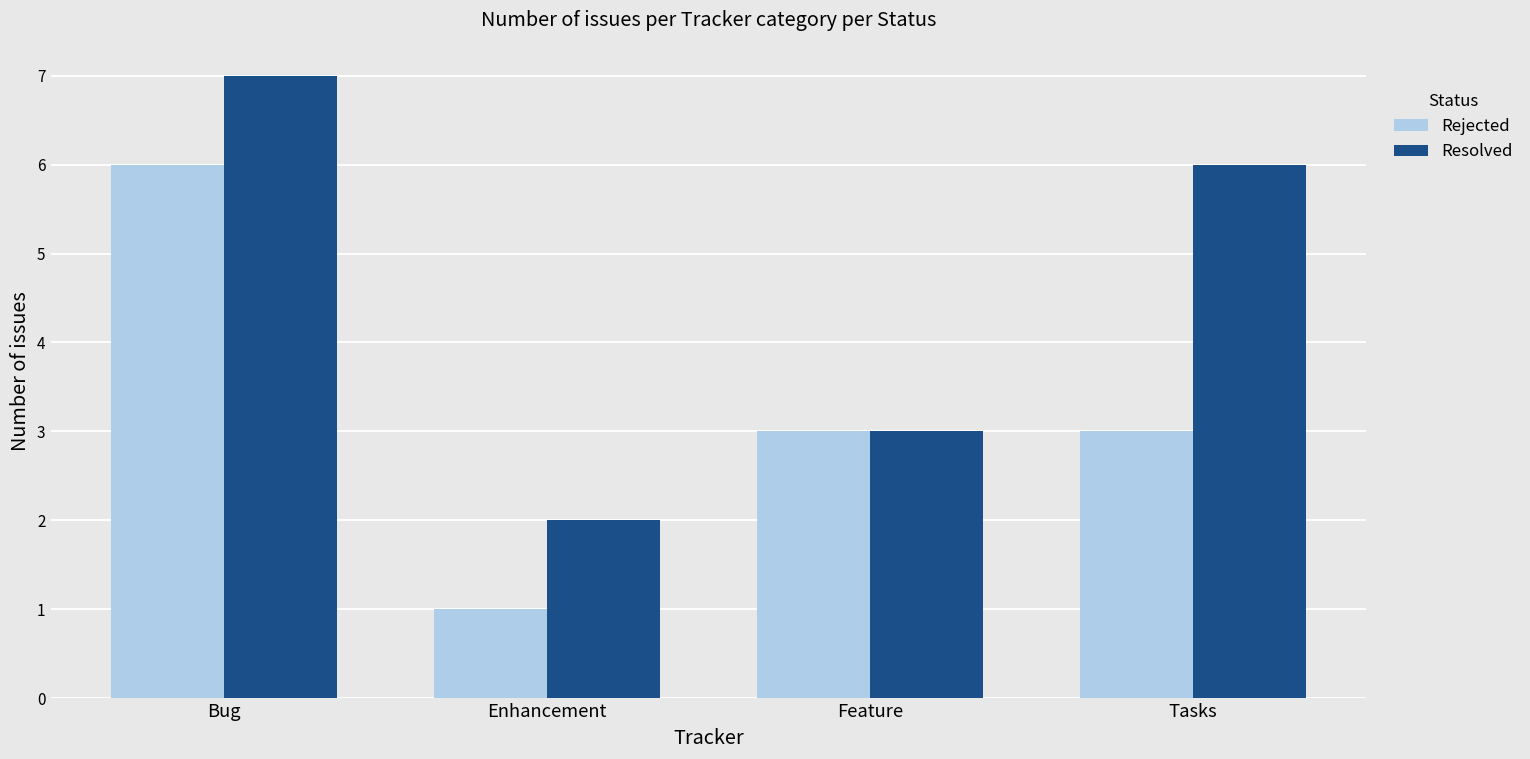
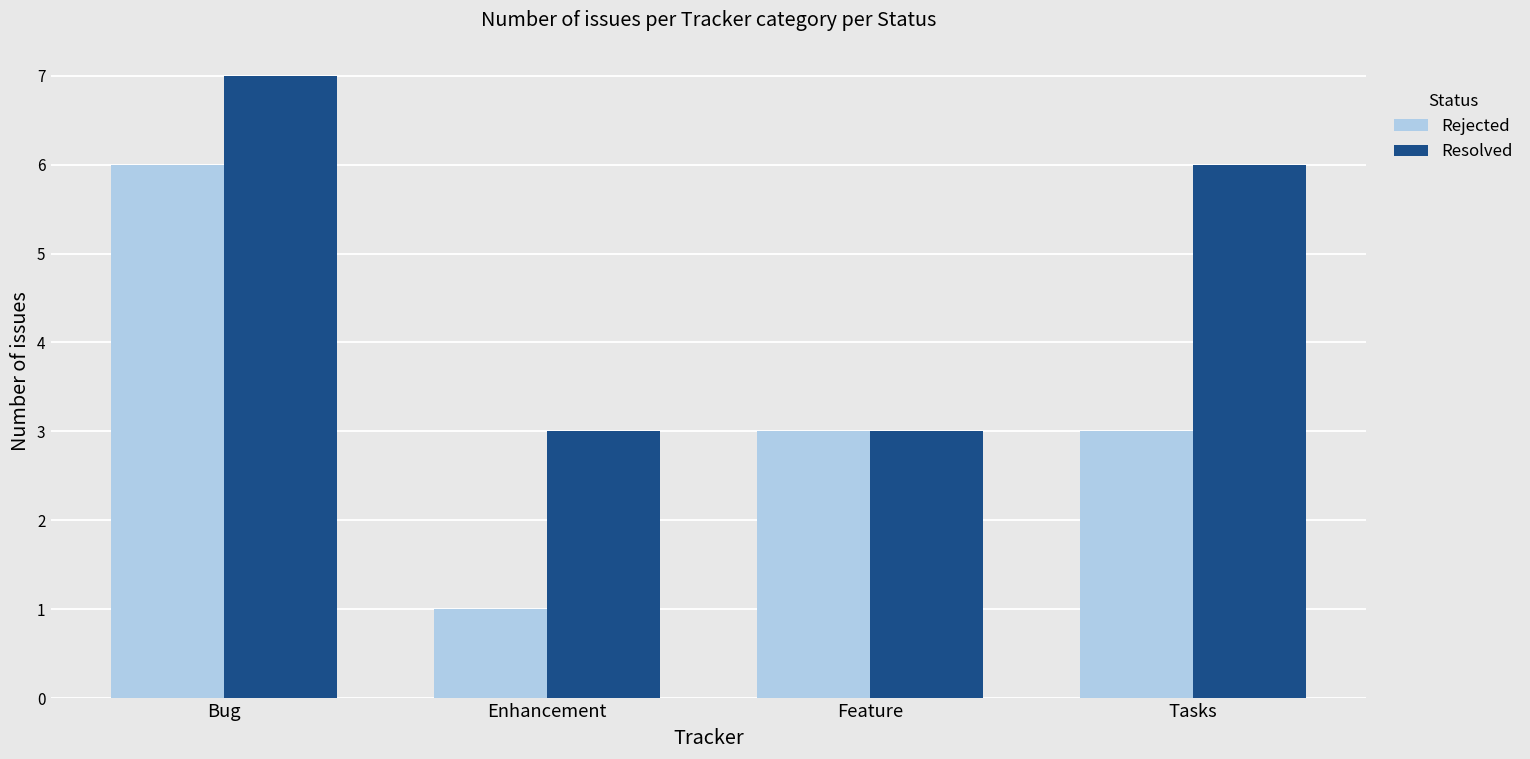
Resolved, Enhancement: 2 -> 3
